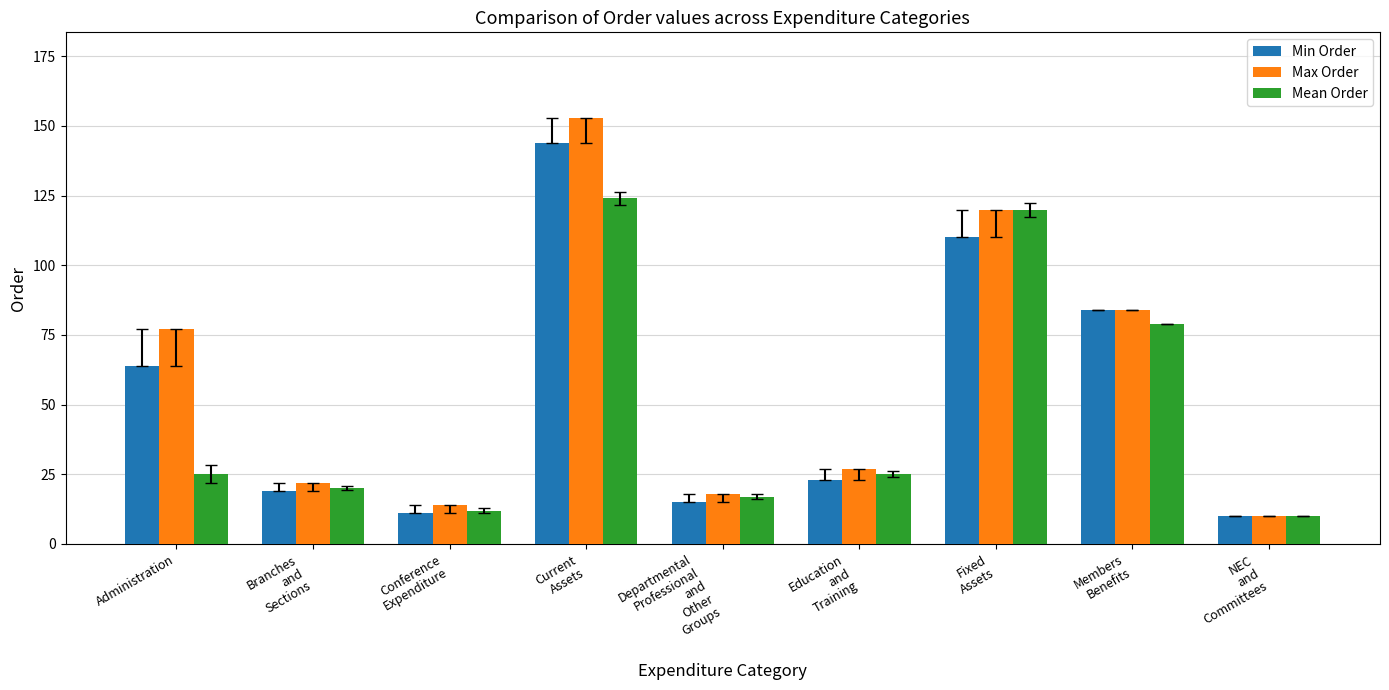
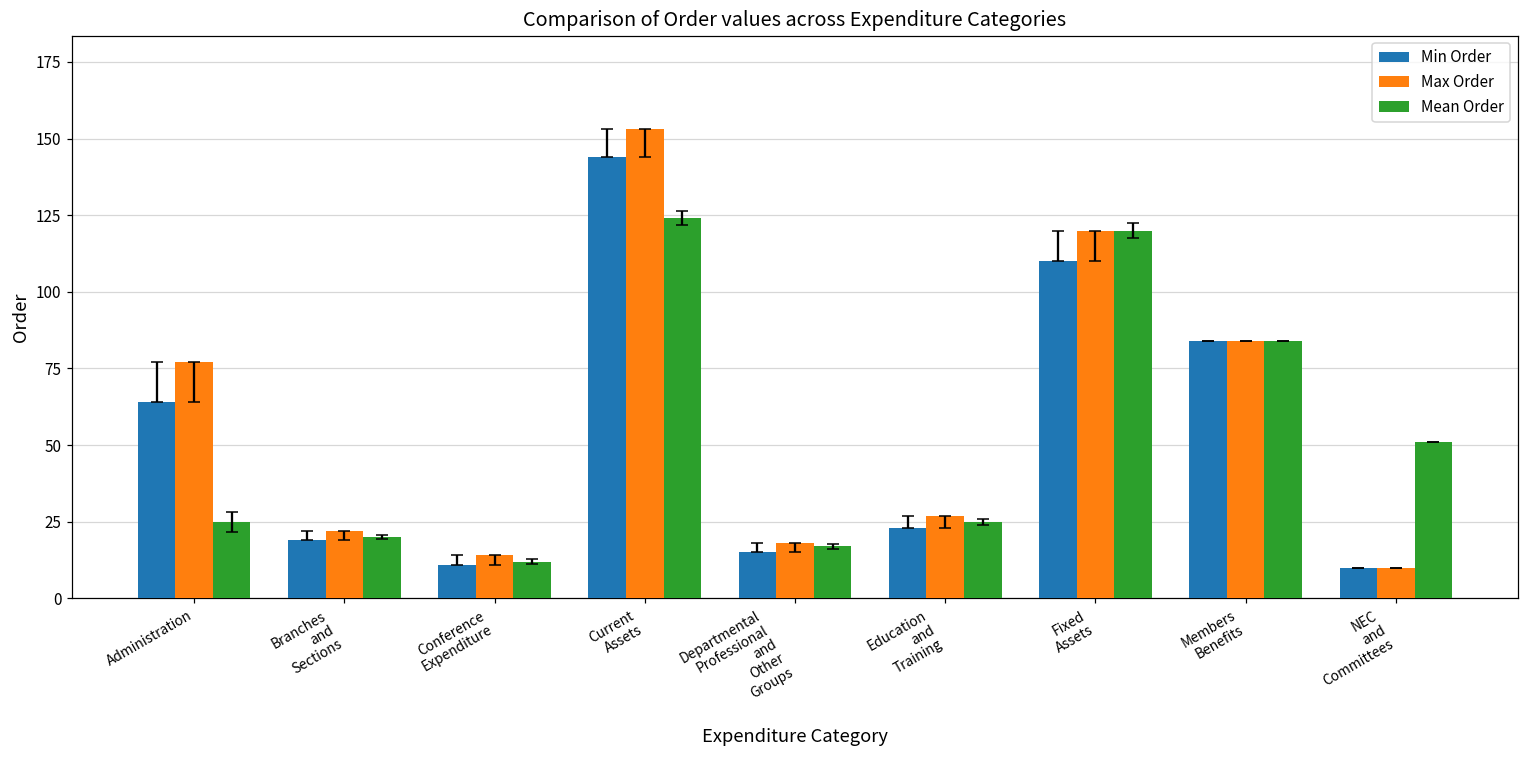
Mean Order, Members Benefits: 79 -> 84
Mean Order, NEC and Committees: 10 -> 51
